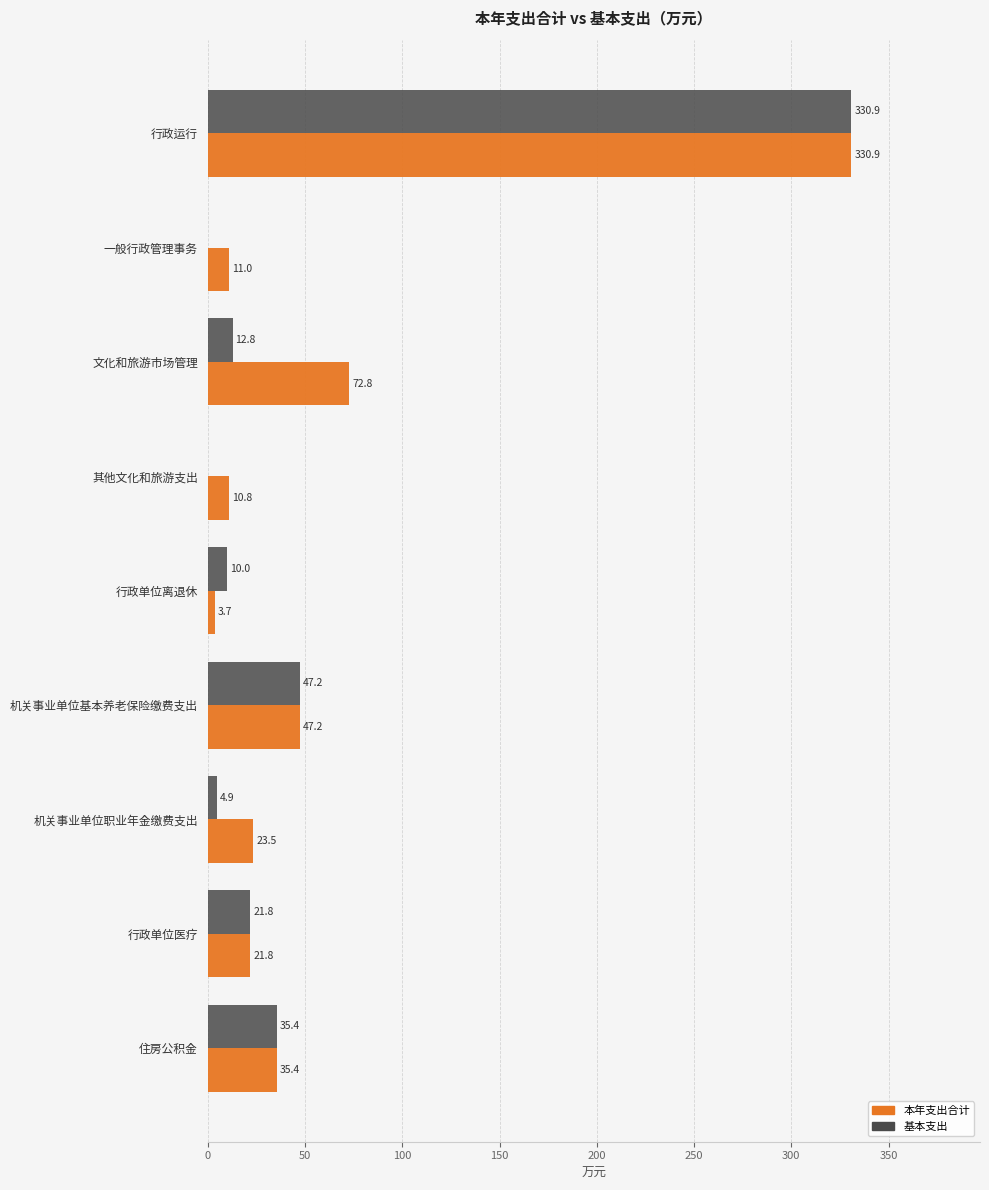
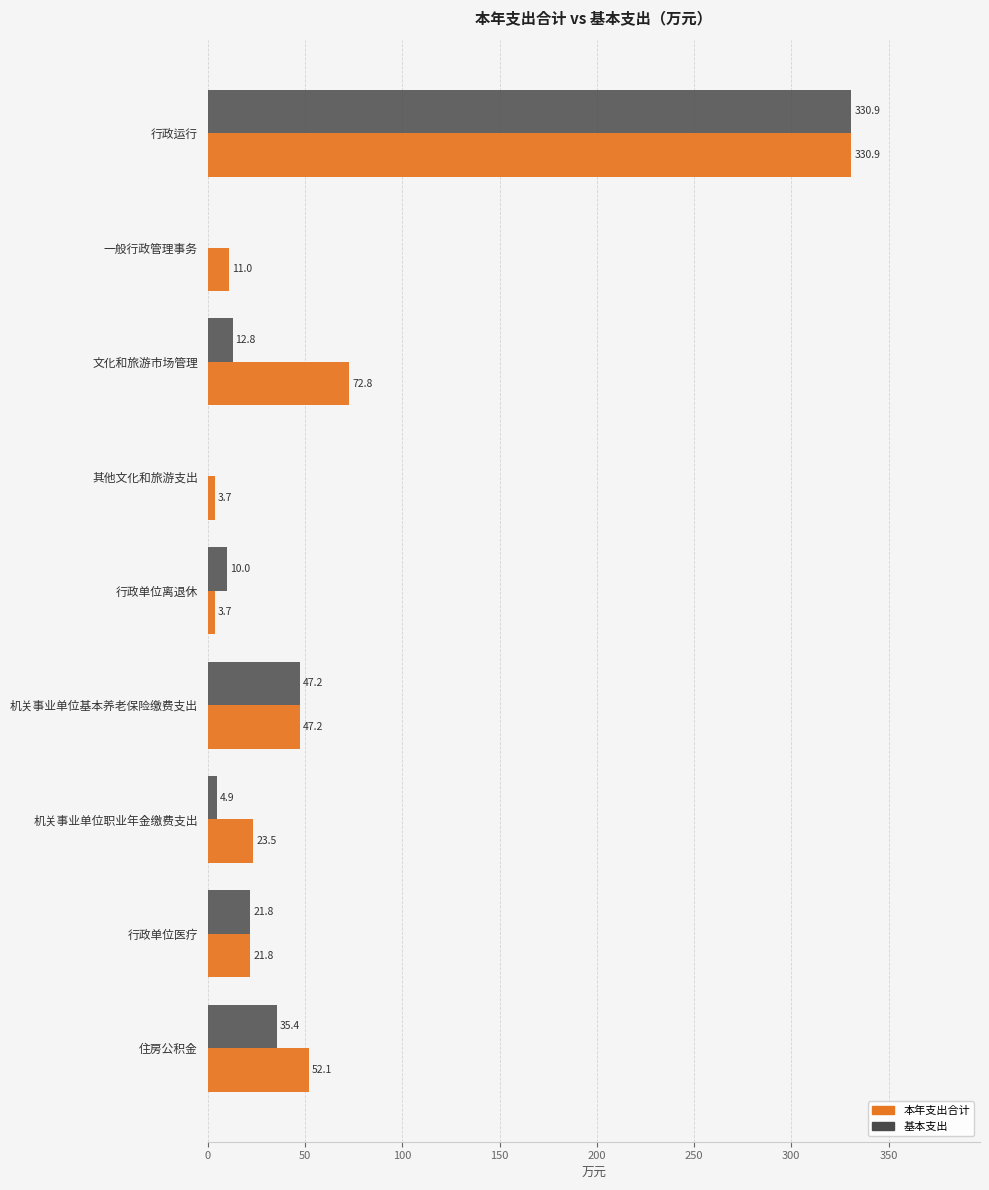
本年支出合计, 其他文化和旅游支出: 10.8 -> 3.7
本年支出合计, 住房公积金: 35.4 -> 52.1
